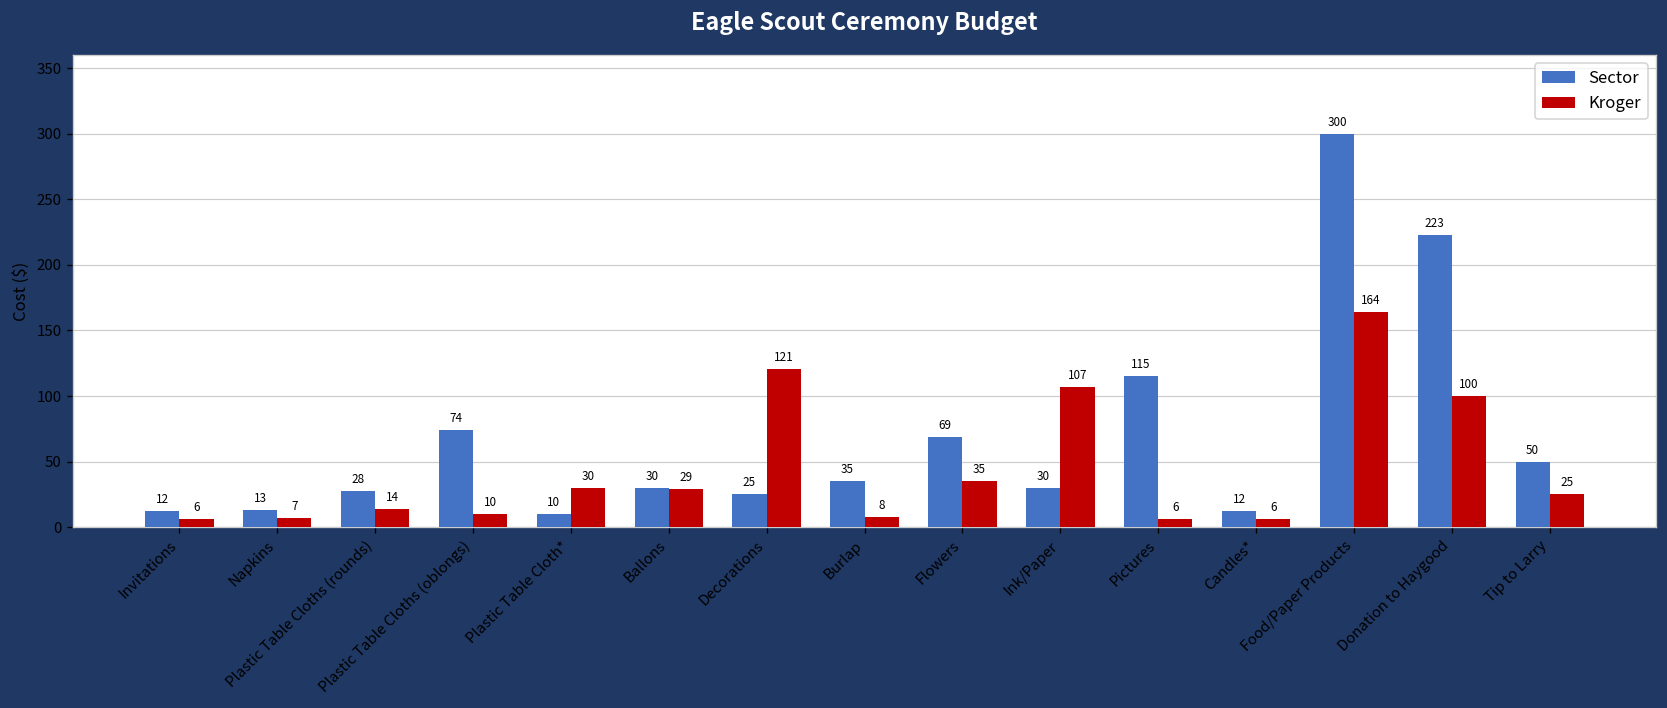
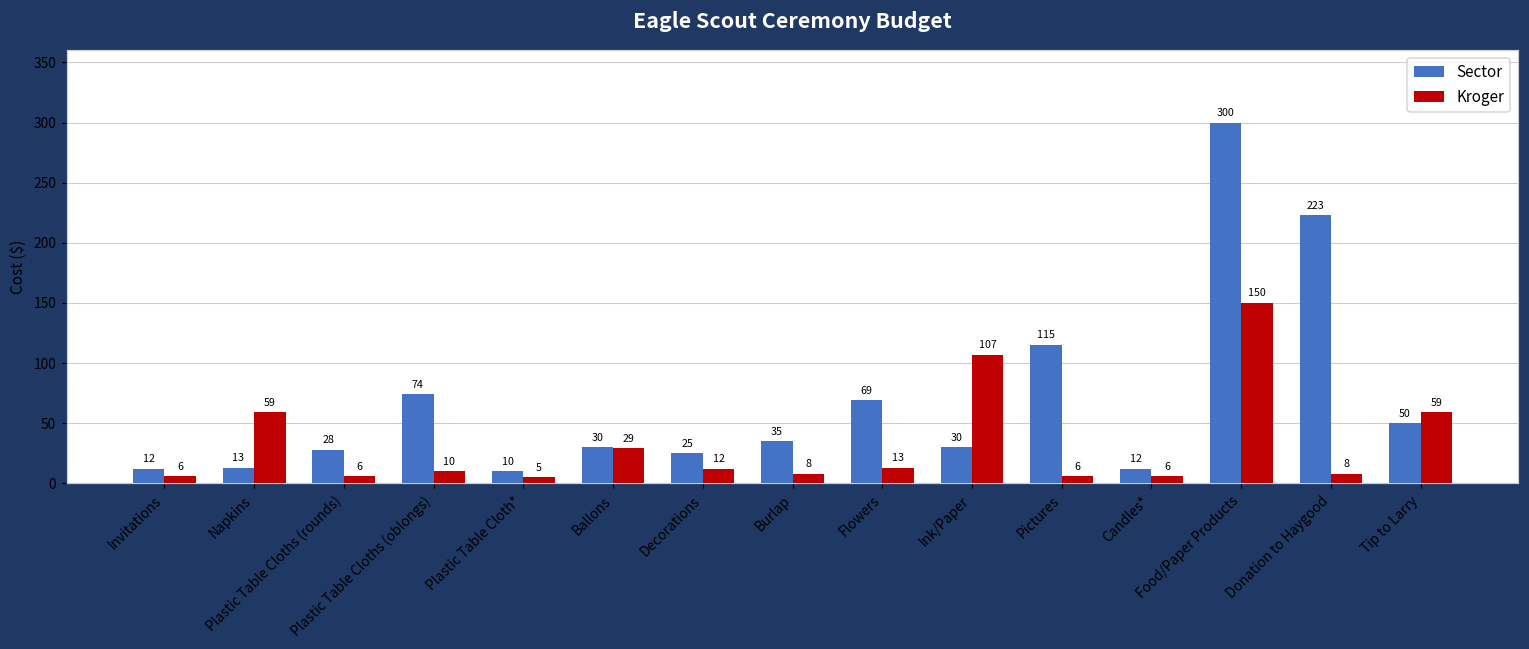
Kroger, Napkins: 7 -> 59
Kroger, Plastic Table Cloths (rounds): 14 -> 6
Kroger, Plastic Table Cloth*: 30 -> 5
Kroger, Decorations: 121 -> 12
Kroger, Flowers: 35 -> 13
Kroger, Food/Paper Products: 164 -> 150
Kroger, Donation to Haygood: 100 -> 8
Kroger, Tip to Larry: 25 -> 59
